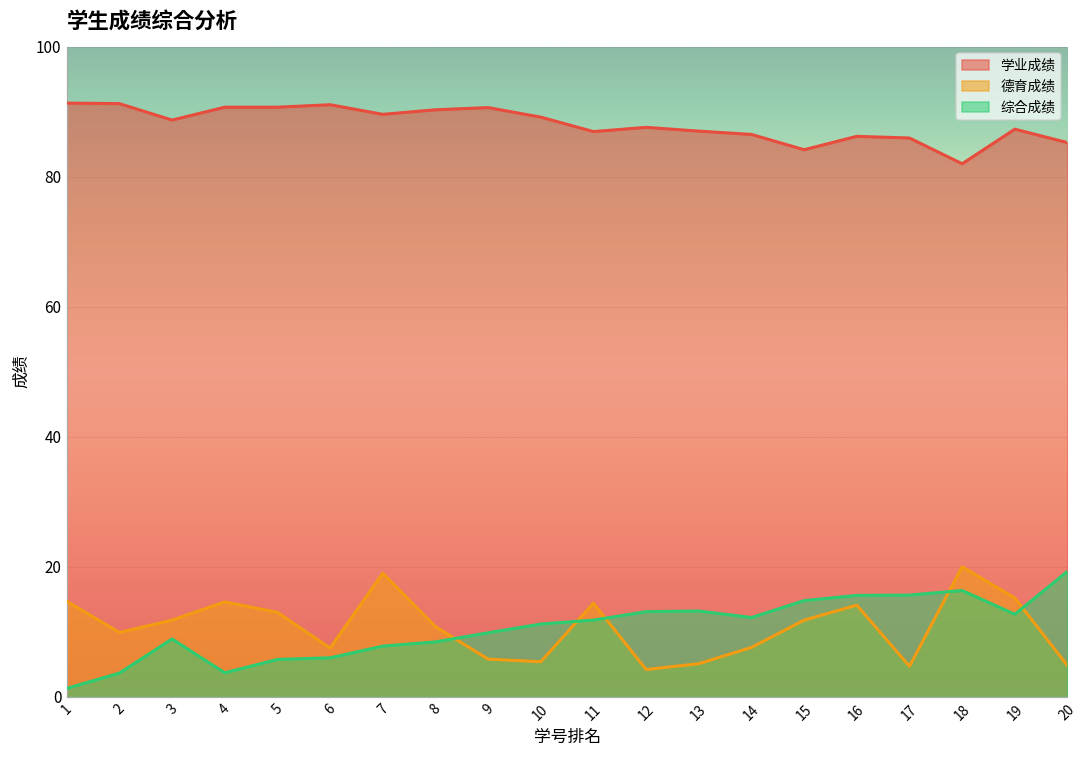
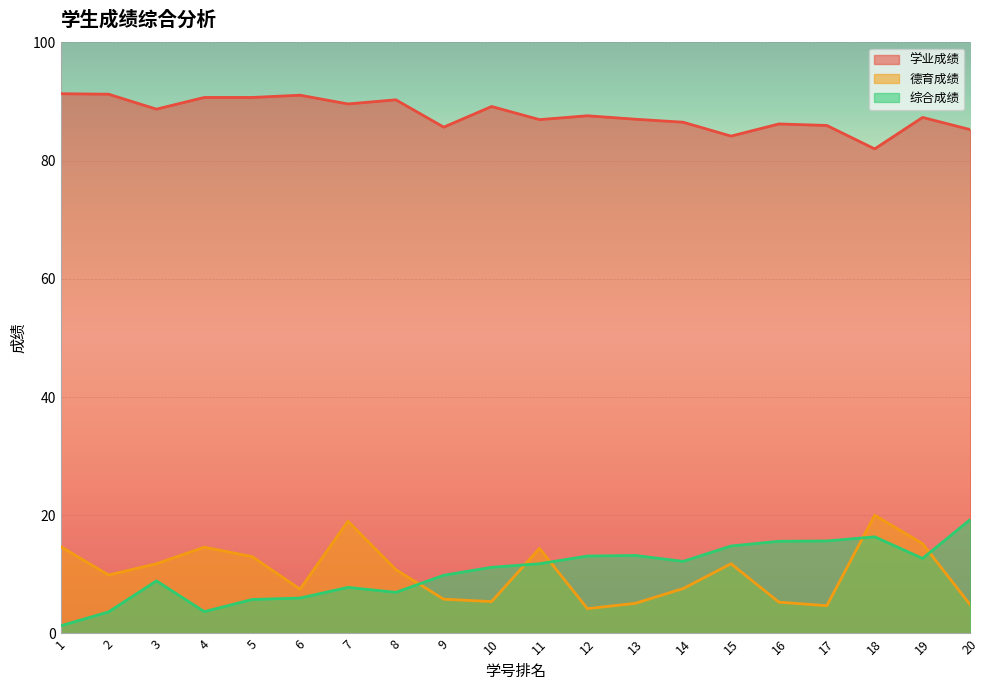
综合成绩, 8: 8 -> 7
学业成绩, 9: 91 -> 86
德育成绩, 16: 14 -> 5
